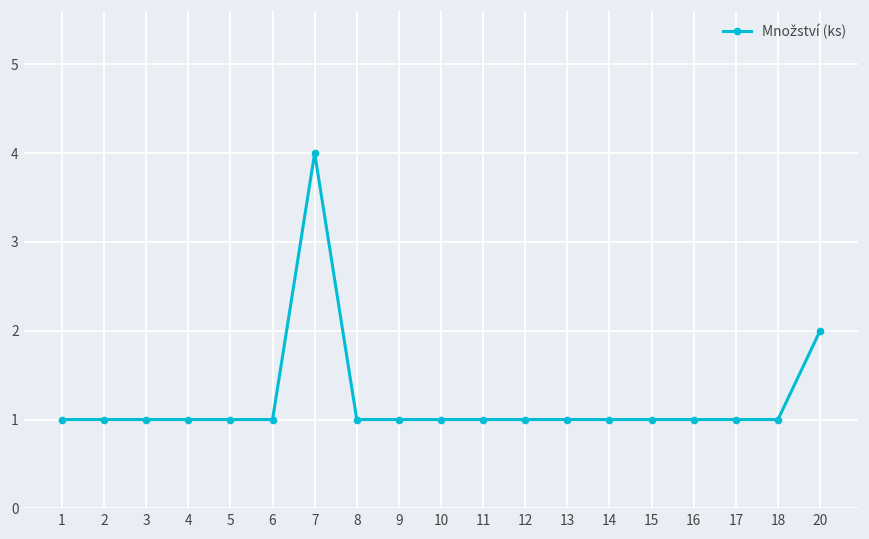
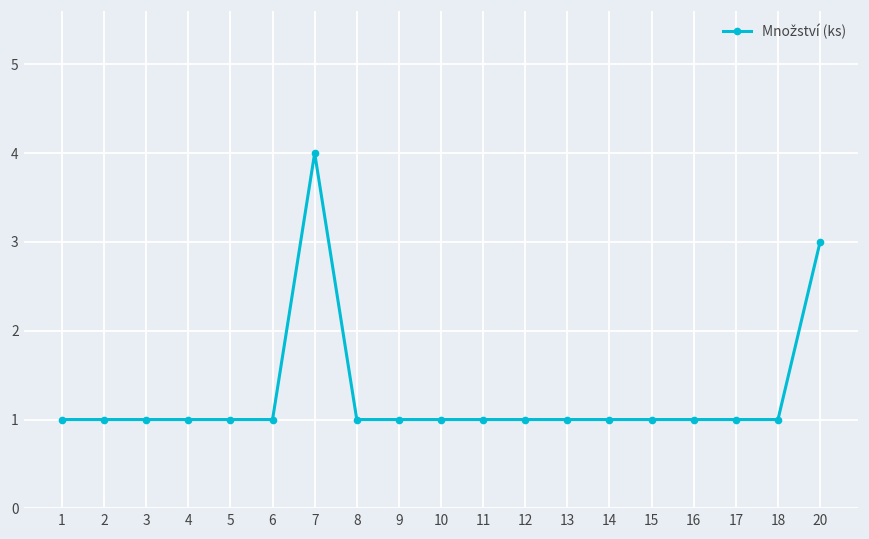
20: 2 -> 3
